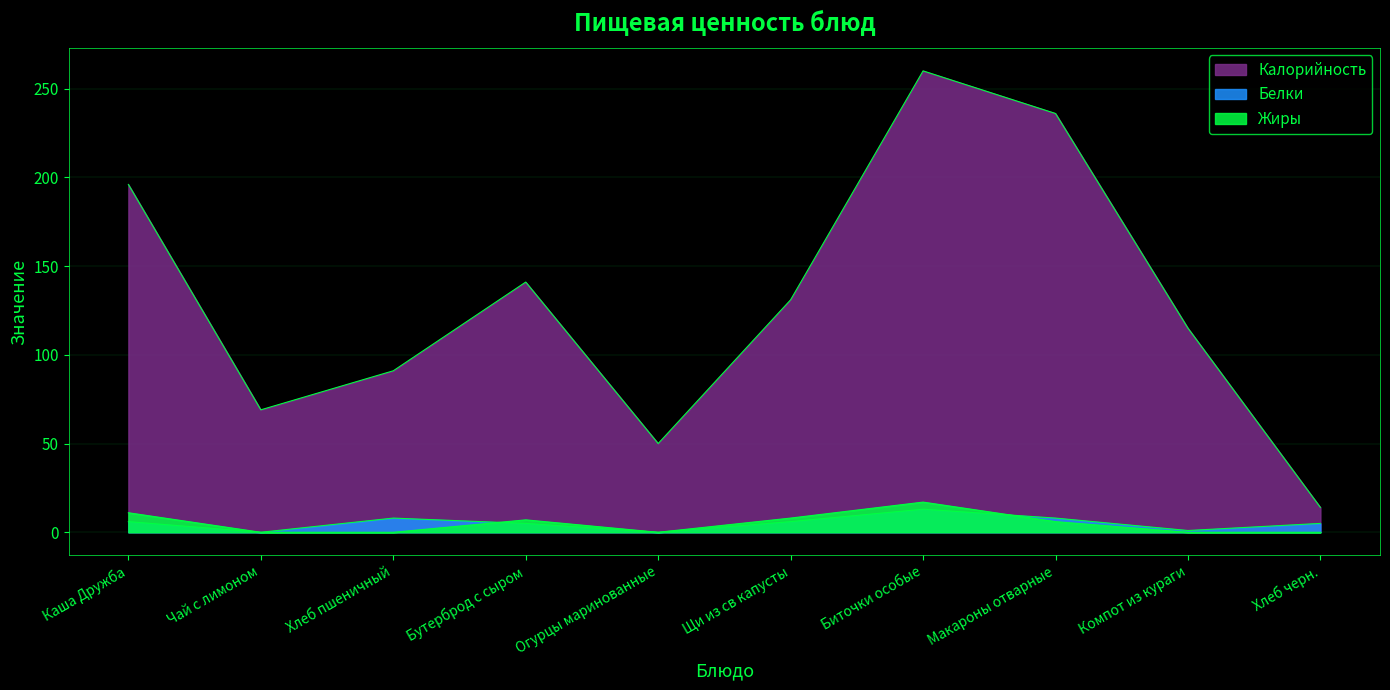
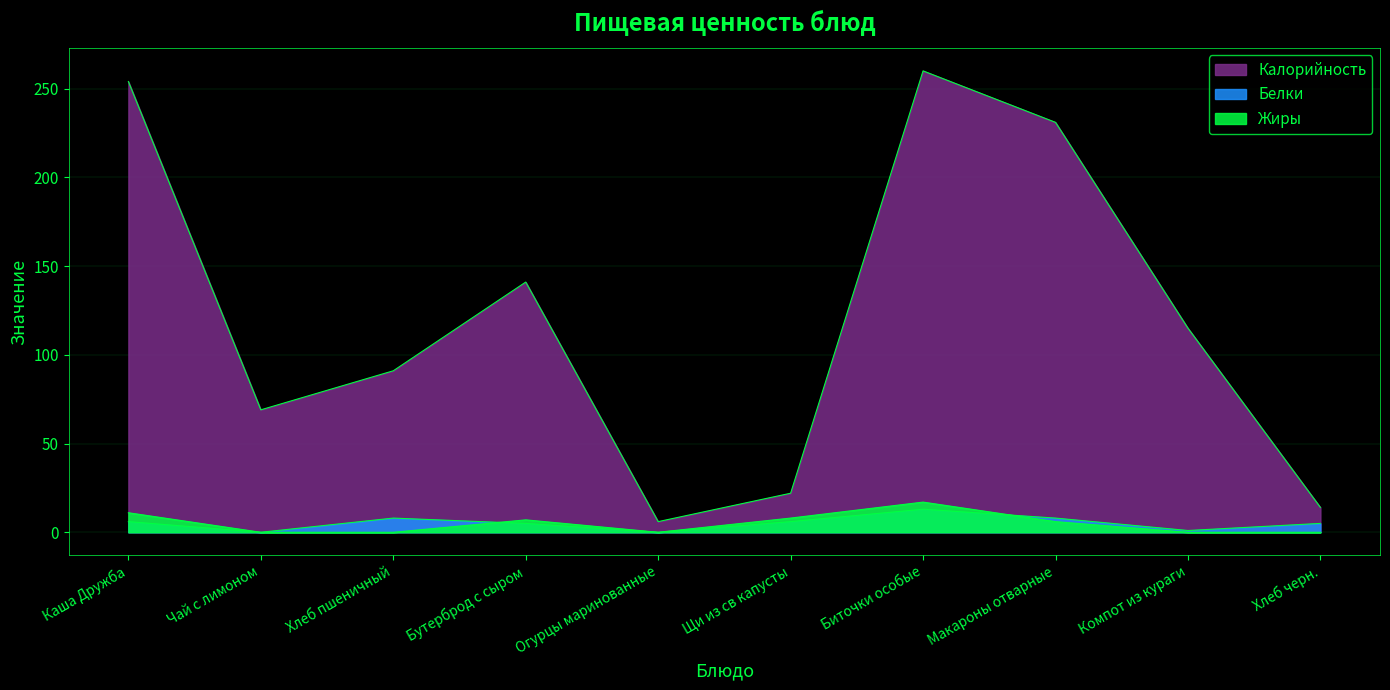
Калорийность, Каша Дружба: 196 -> 254
Калорийность, Огурцы маринованные: 50 -> 6
Калорийность, Щи из св капусты: 131 -> 22
Калорийность, Макароны отварные: 236 -> 231
